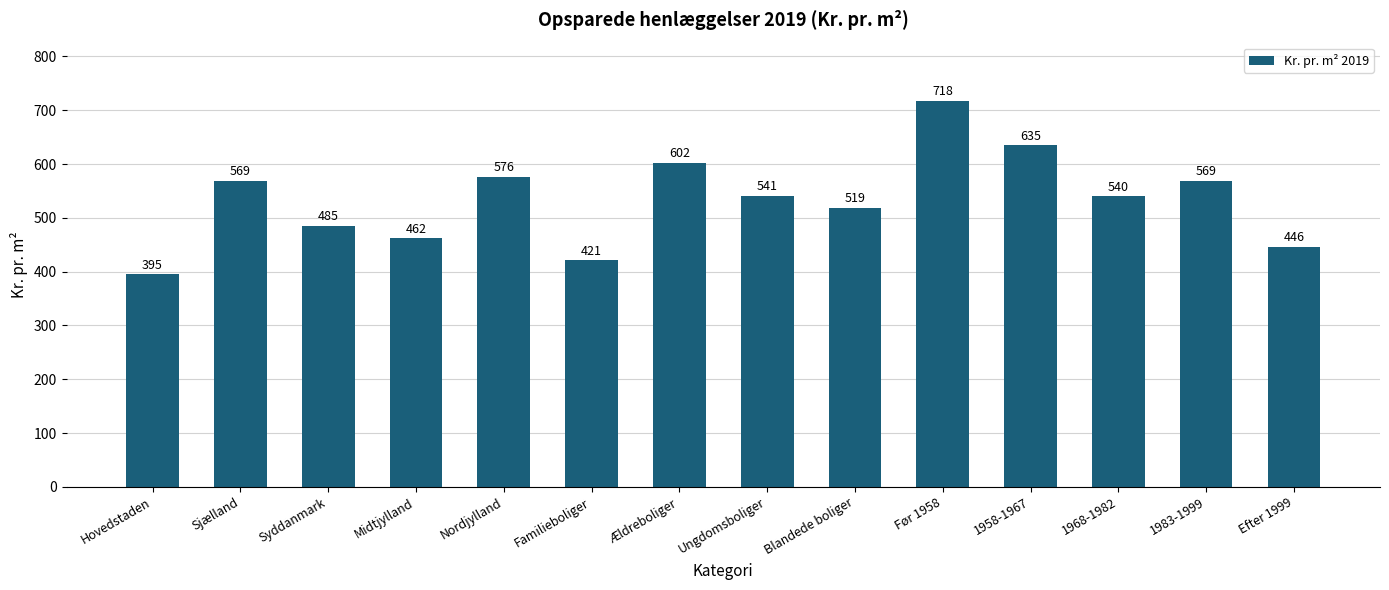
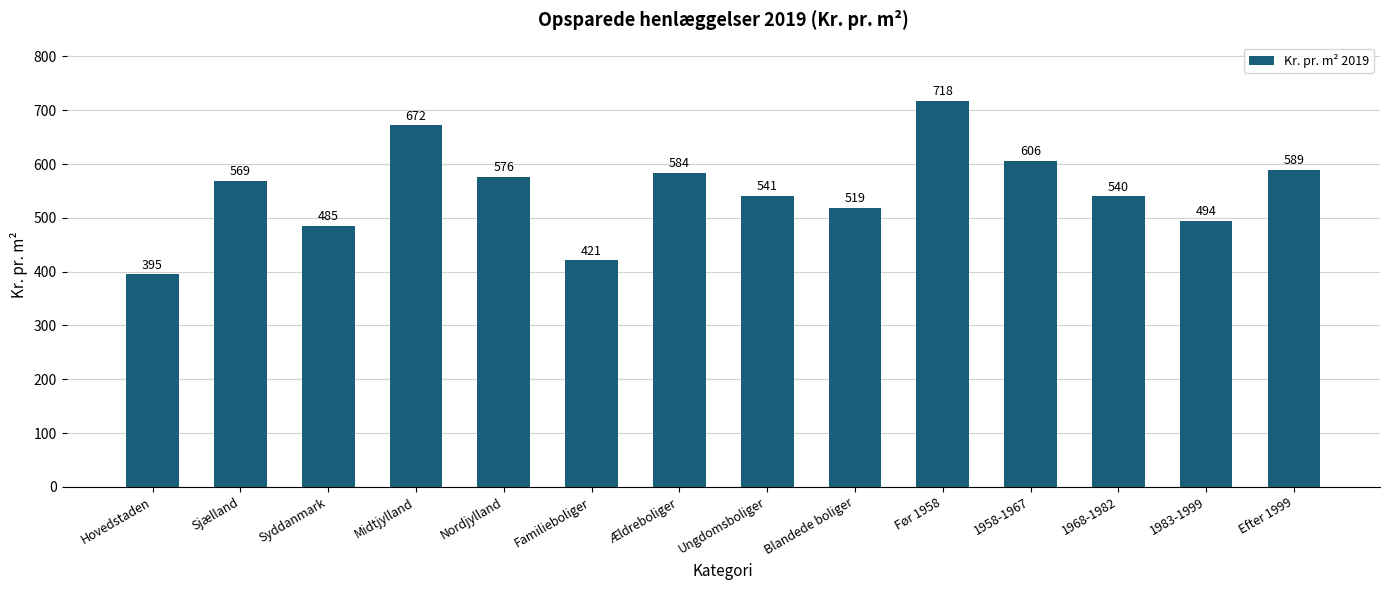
Midtjylland: 462 -> 672
Ældreboliger: 602 -> 584
1958-1967: 635 -> 606
1983-1999: 569 -> 494
Efter 1999: 446 -> 589
